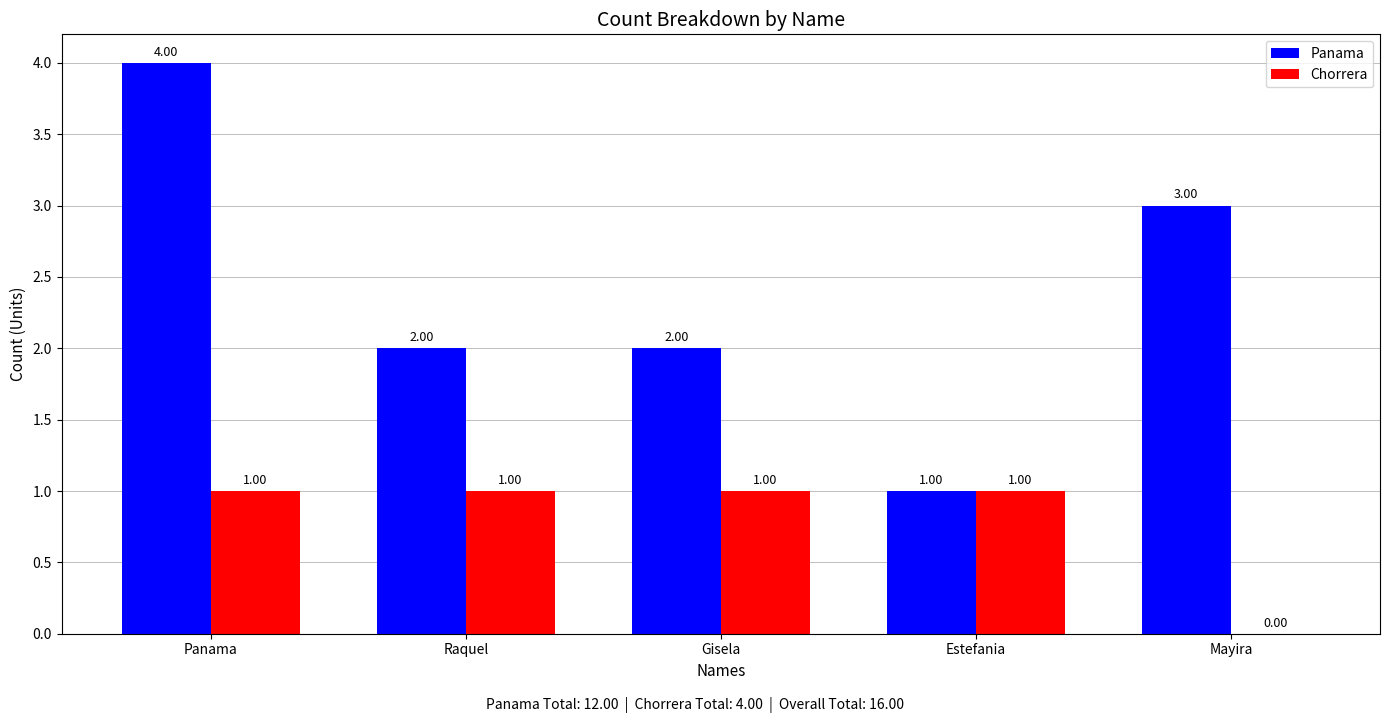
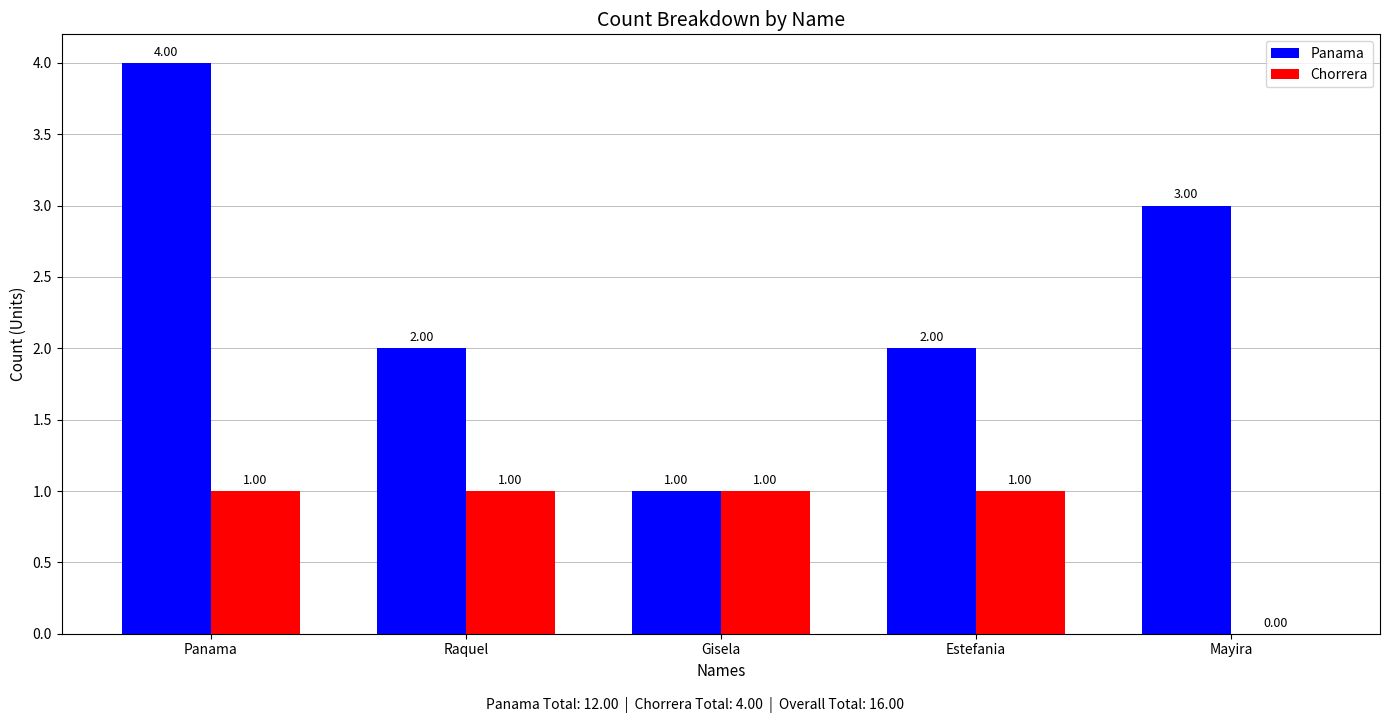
Panama, Gisela: 2.00 -> 1.00
Panama, Estefania: 1.00 -> 2.00
